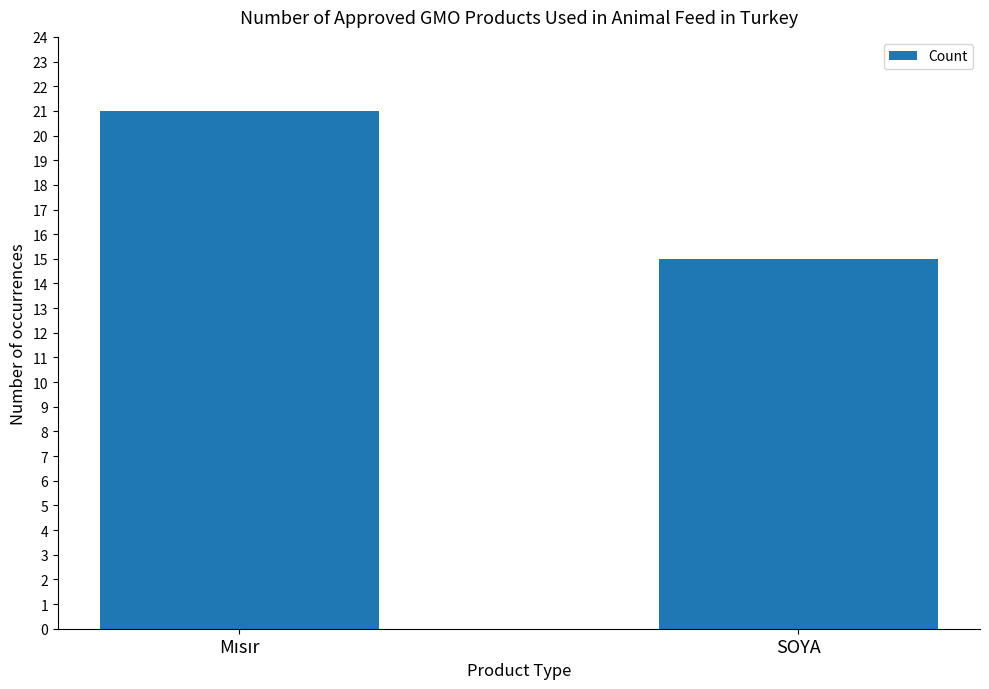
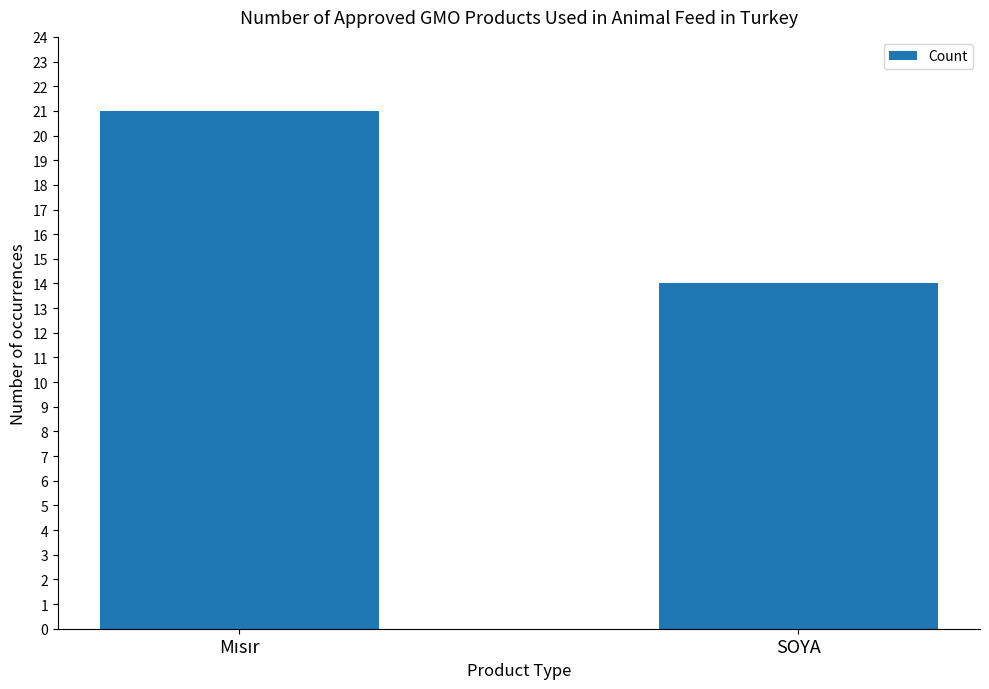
SOYA: 15 -> 14
